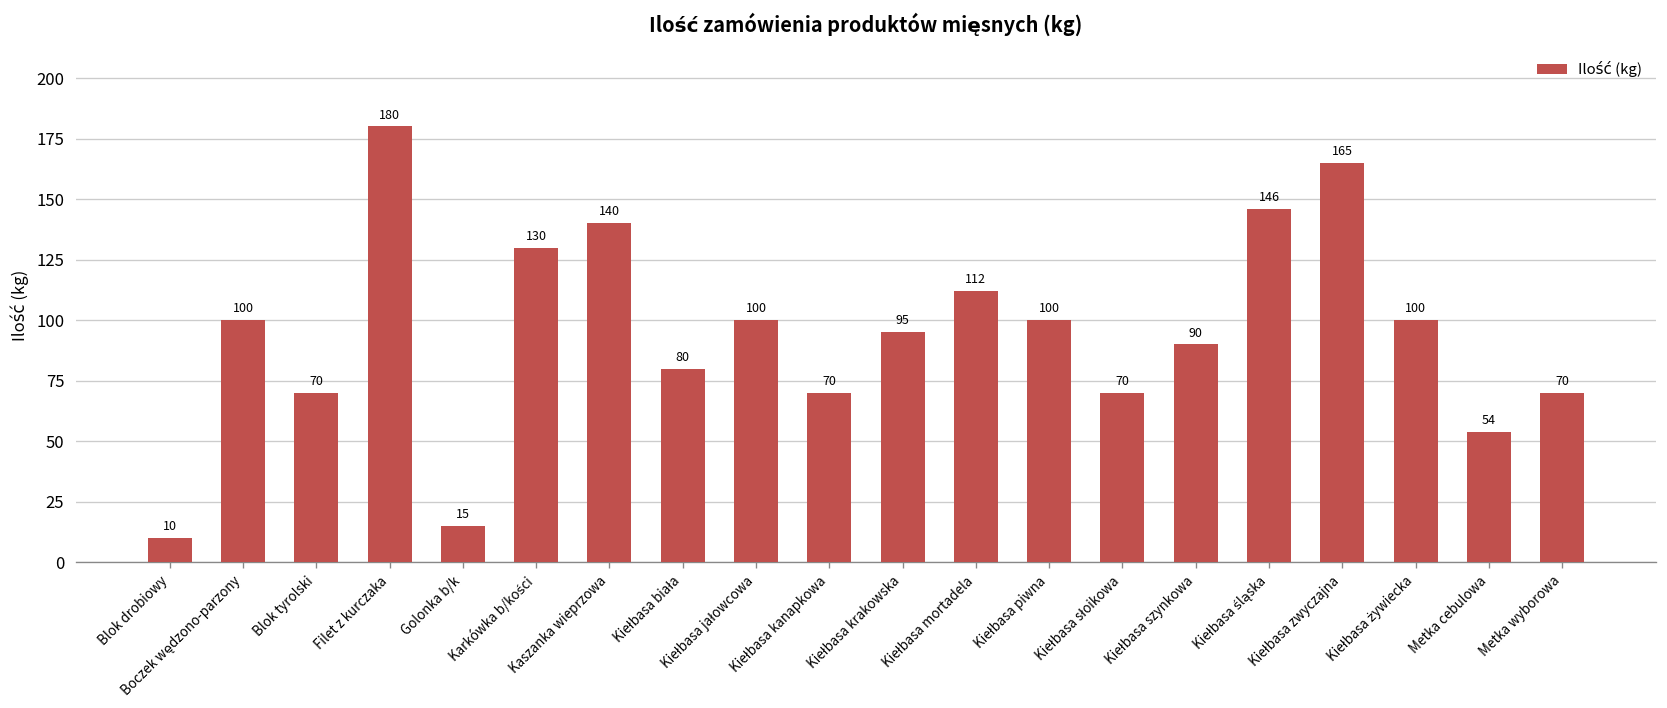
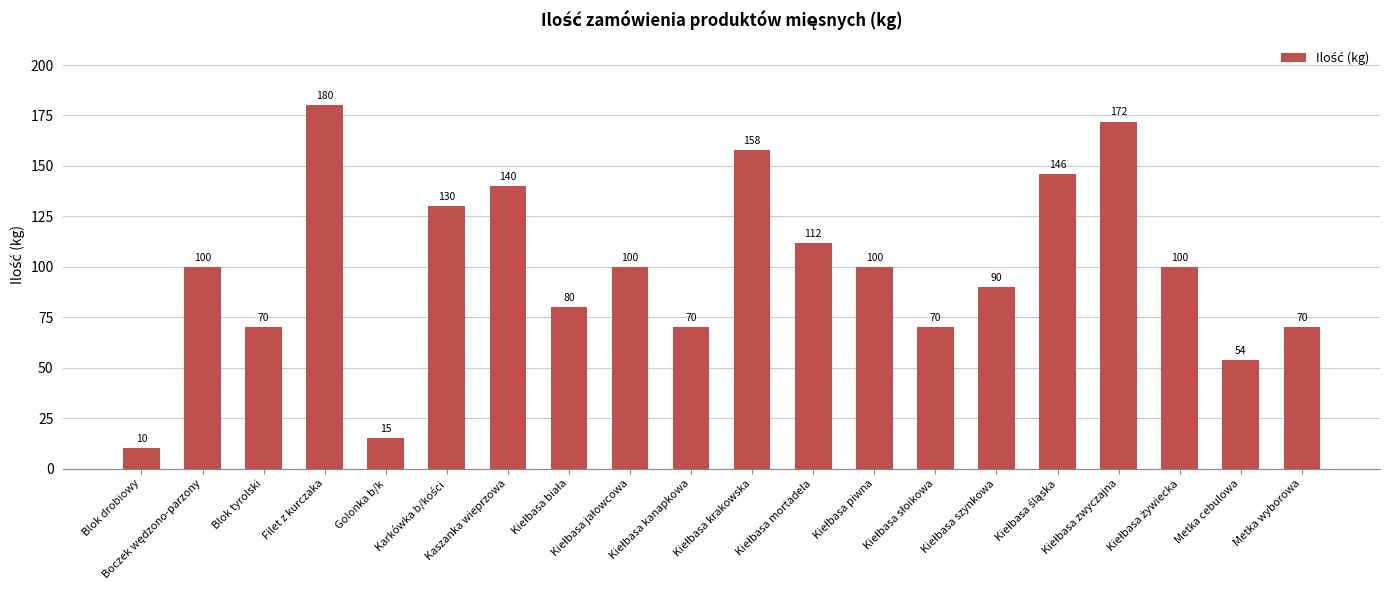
Kiełbasa krakowska: 95 -> 158
Kiełbasa zwyczajna: 165 -> 172
